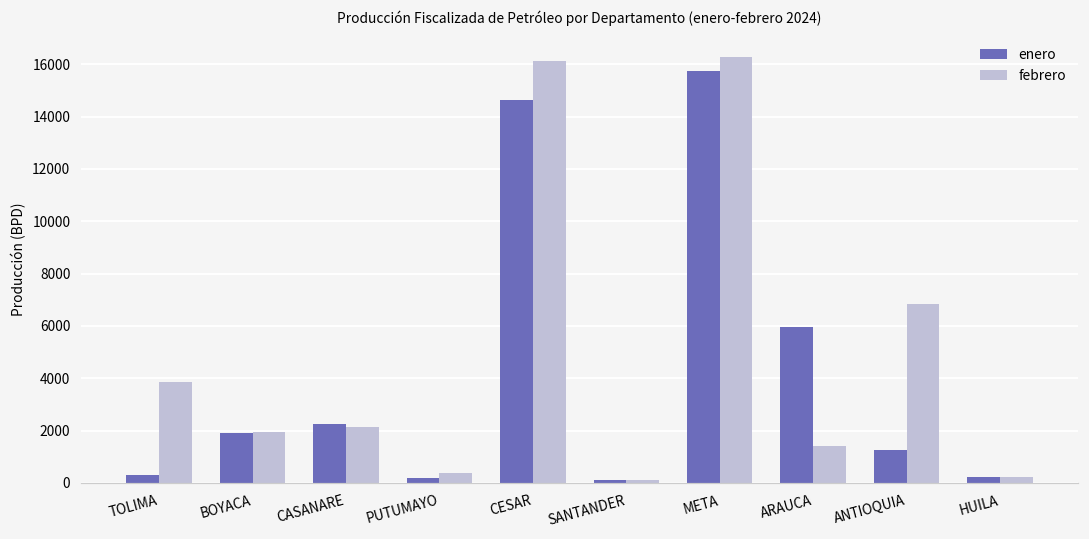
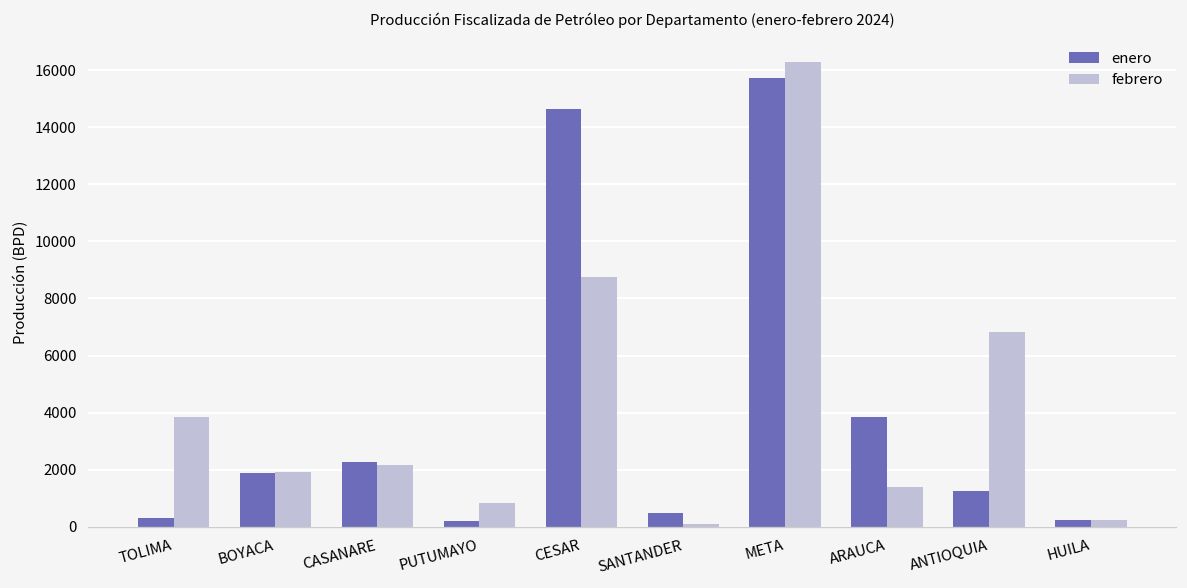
febrero, PUTUMAYO: 400 -> 800
febrero, CESAR: 16100 -> 8700
enero, SANTANDER: 100 -> 500
enero, ARAUCA: 5900 -> 3800
